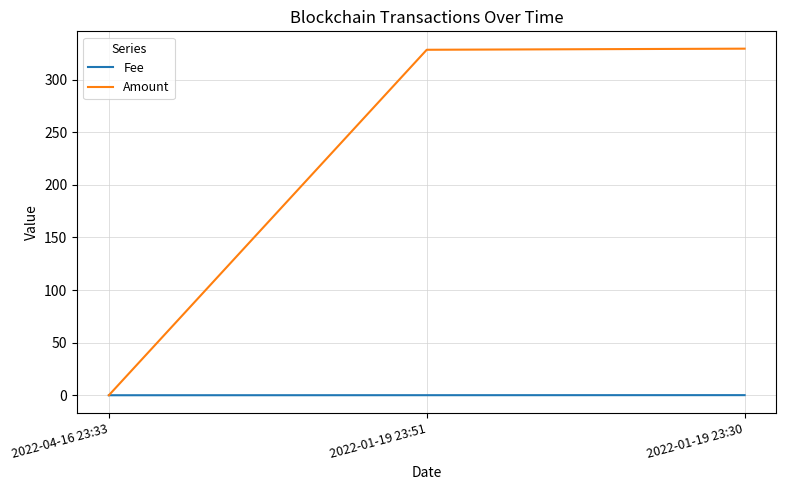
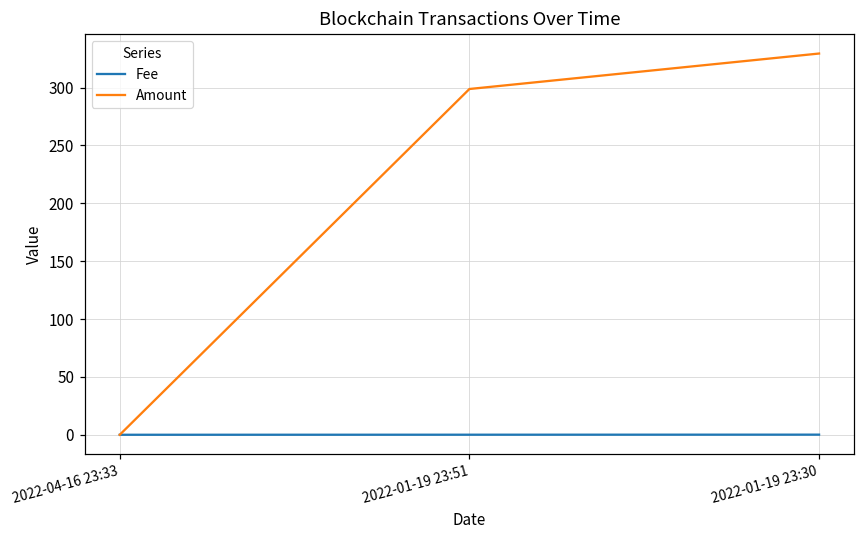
Amount, 2022-01-19 23:51: 328 -> 299
